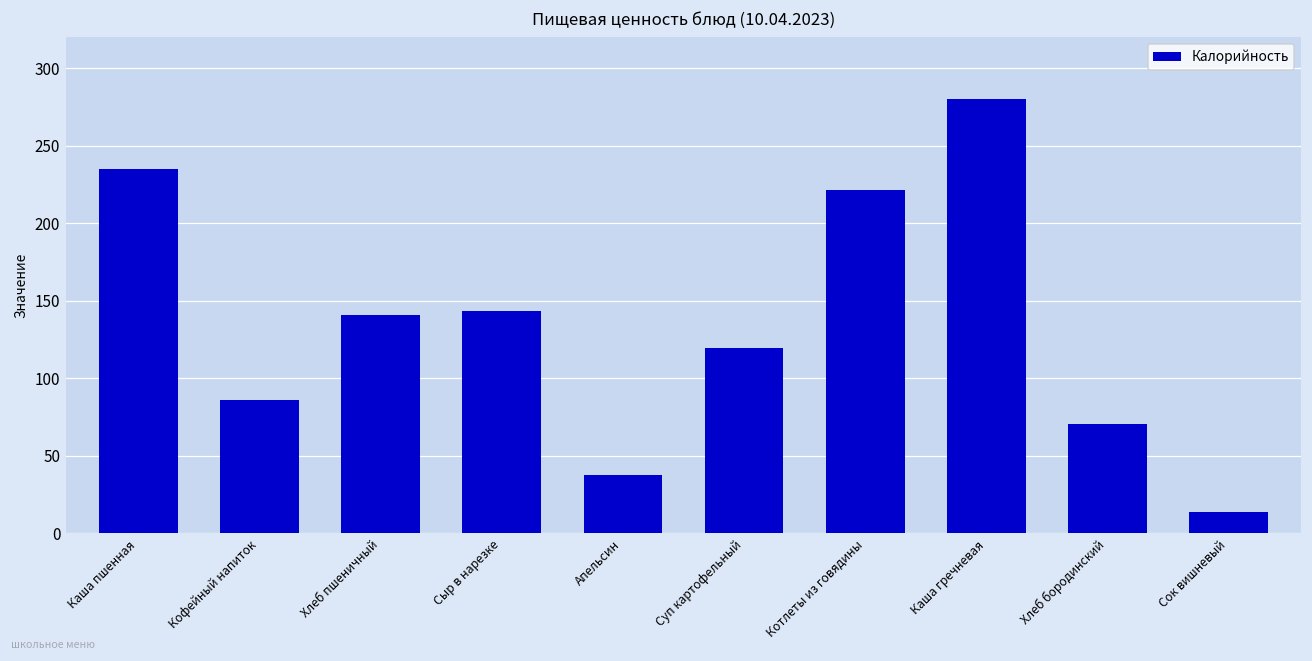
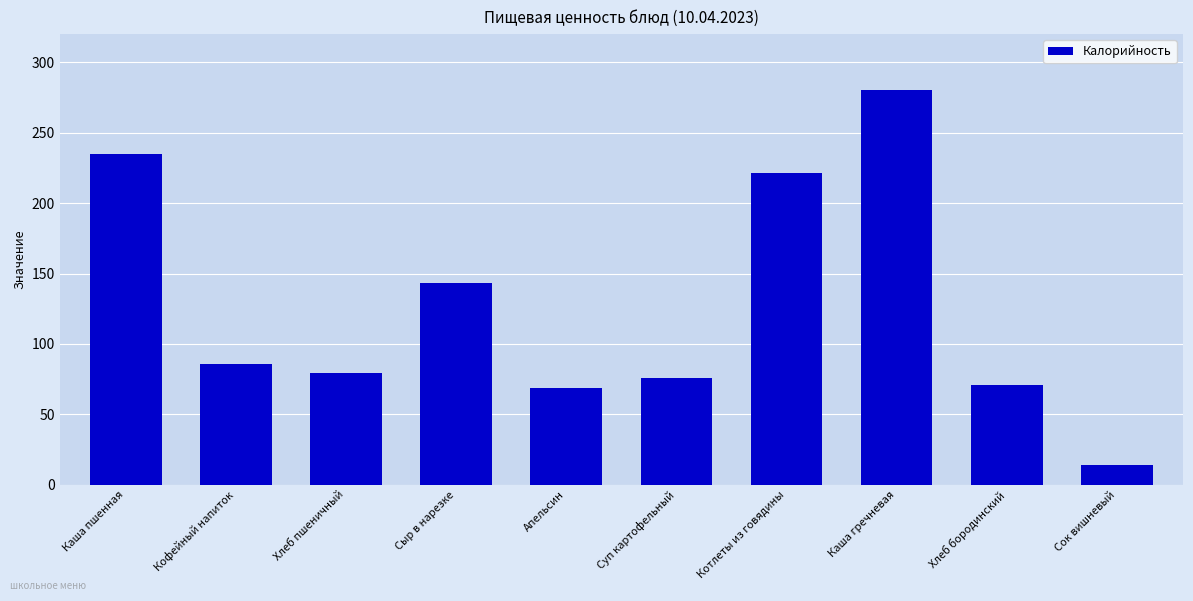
Хлеб пшеничный: 141 -> 79
Апельсин: 38 -> 69
Суп картофельный: 120 -> 76
